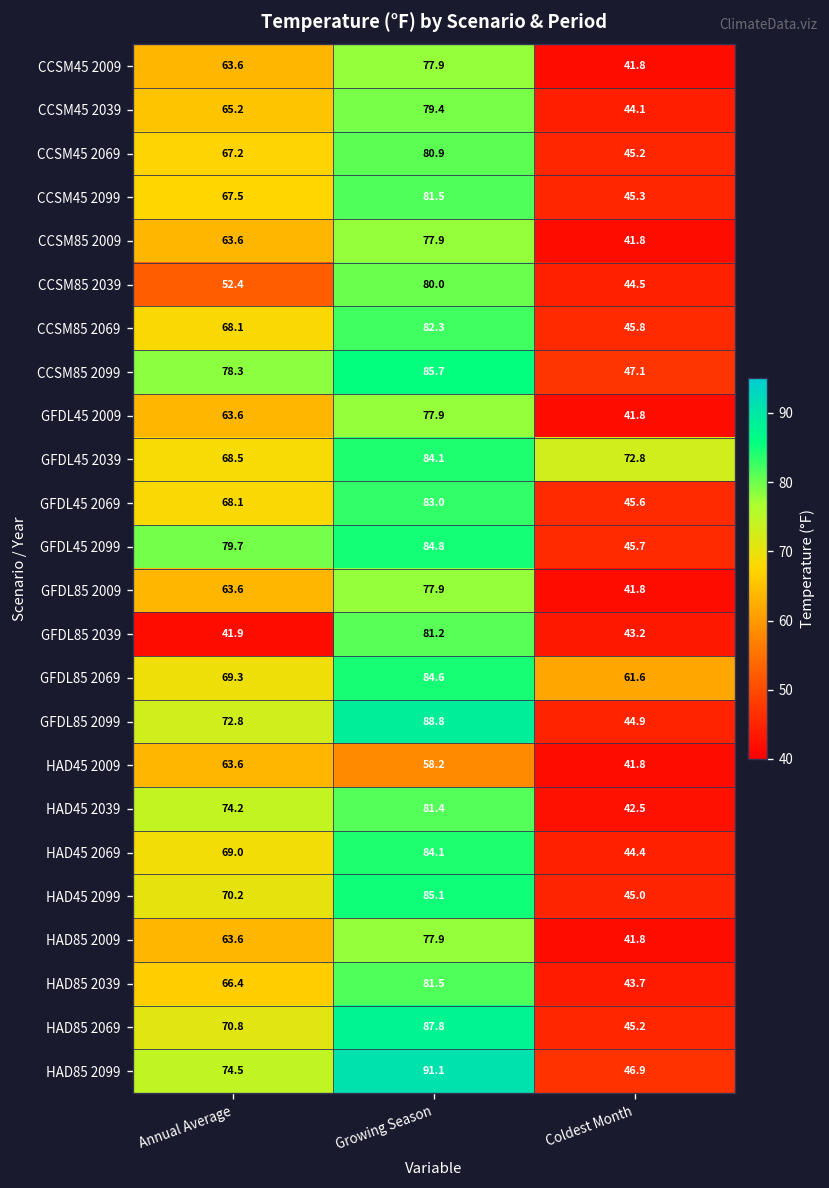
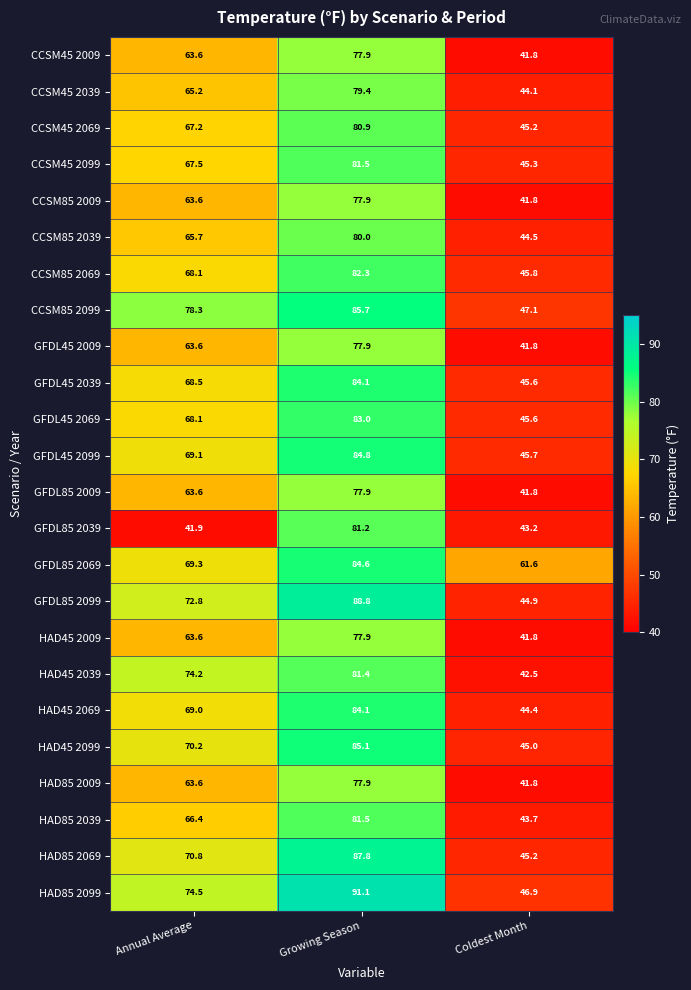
CCSM85 2039, Annual Average: 52.4 -> 65.7
GFDL45 2039, Coldest Month: 72.8 -> 45.6
GFDL45 2099, Annual Average: 79.7 -> 69.1
HAD45 2009, Growing Season: 58.2 -> 77.9
